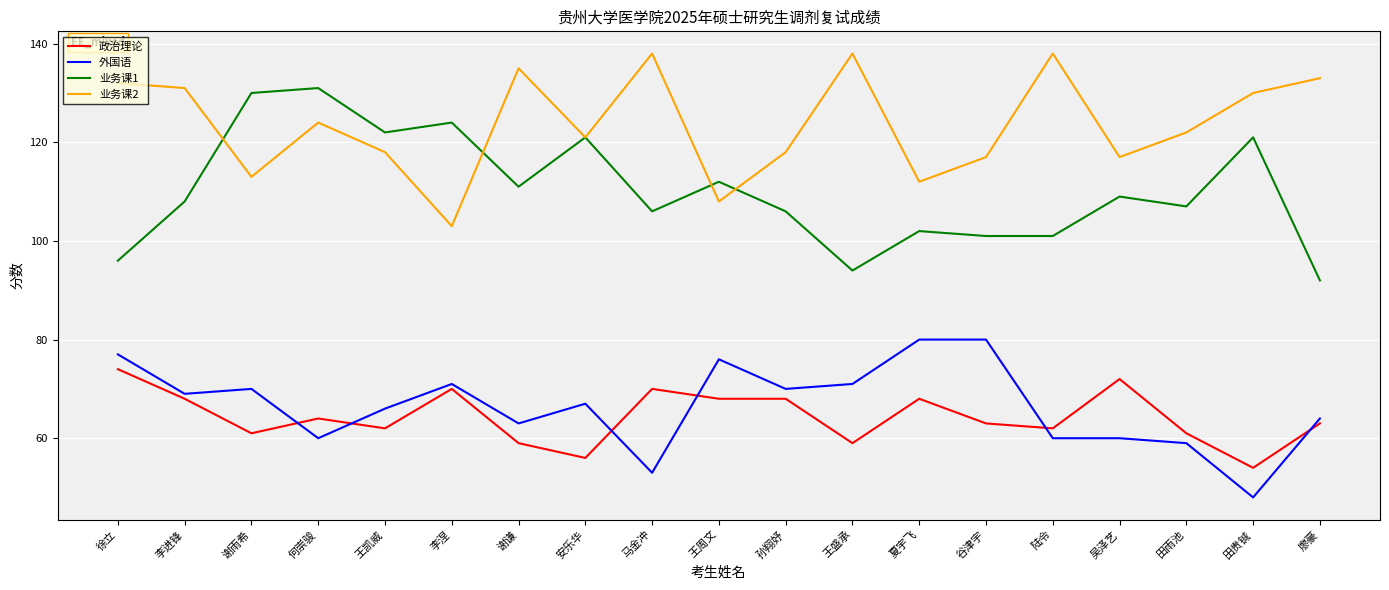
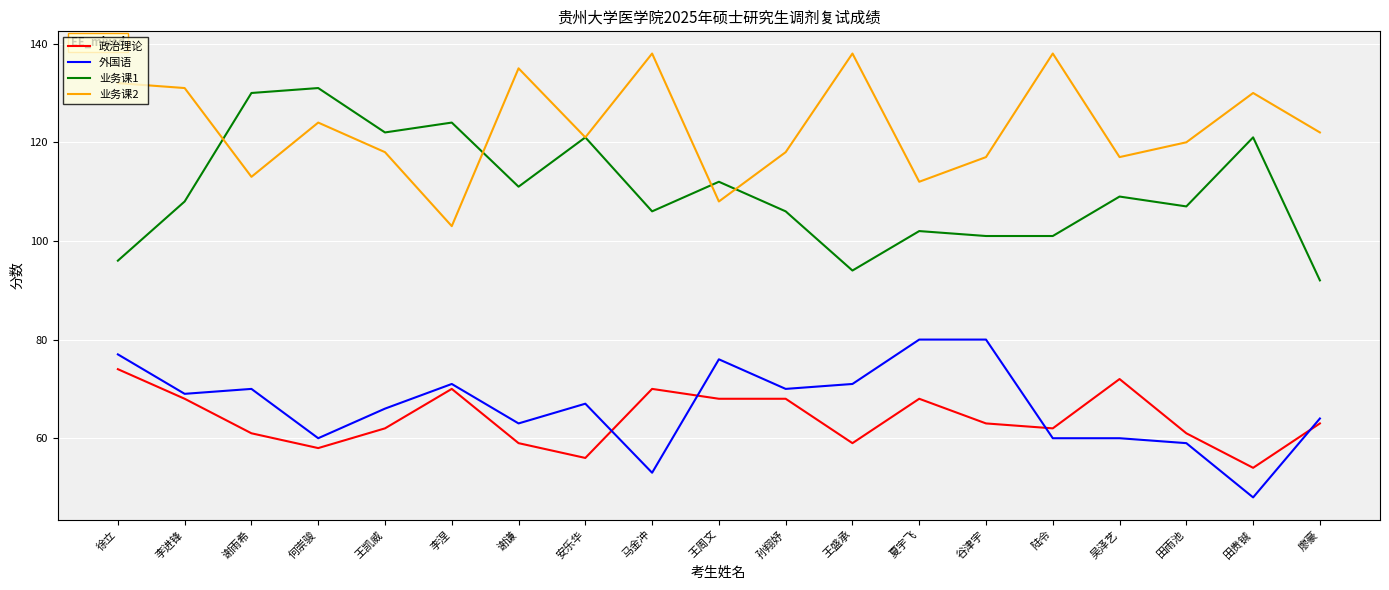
政治理论, 何崇骏: 64 -> 58
业务课2, 田雨池: 122 -> 120
业务课2, 廖豪: 133 -> 122
